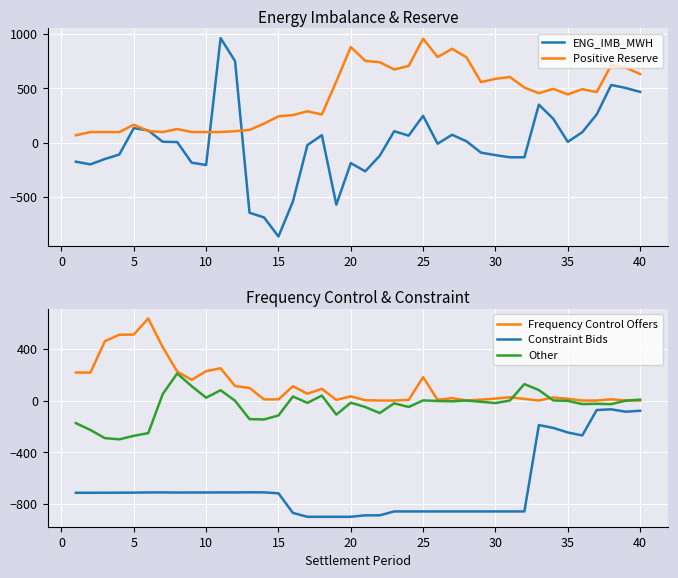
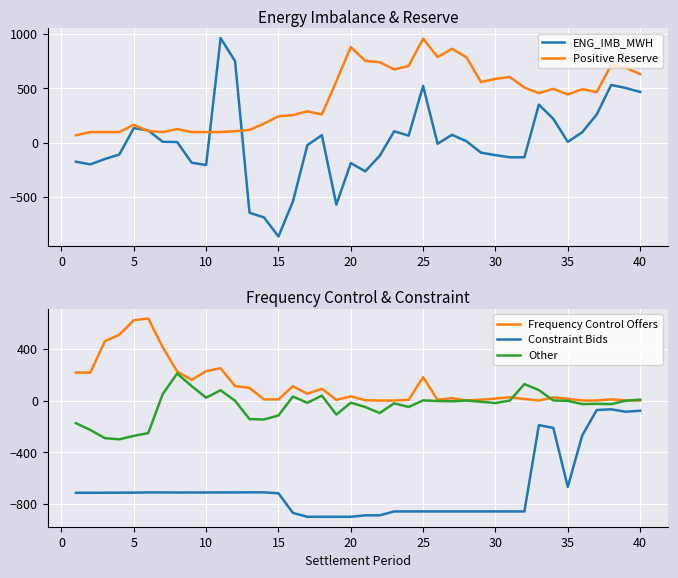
Energy Imbalance & Reserve, ENG_IMB_MWH, 25: 250 -> 520
Frequency Control & Constraint, Frequency Control Offers, 5: 510 -> 620
Frequency Control & Constraint, Constraint Bids, 35: -250 -> -670
